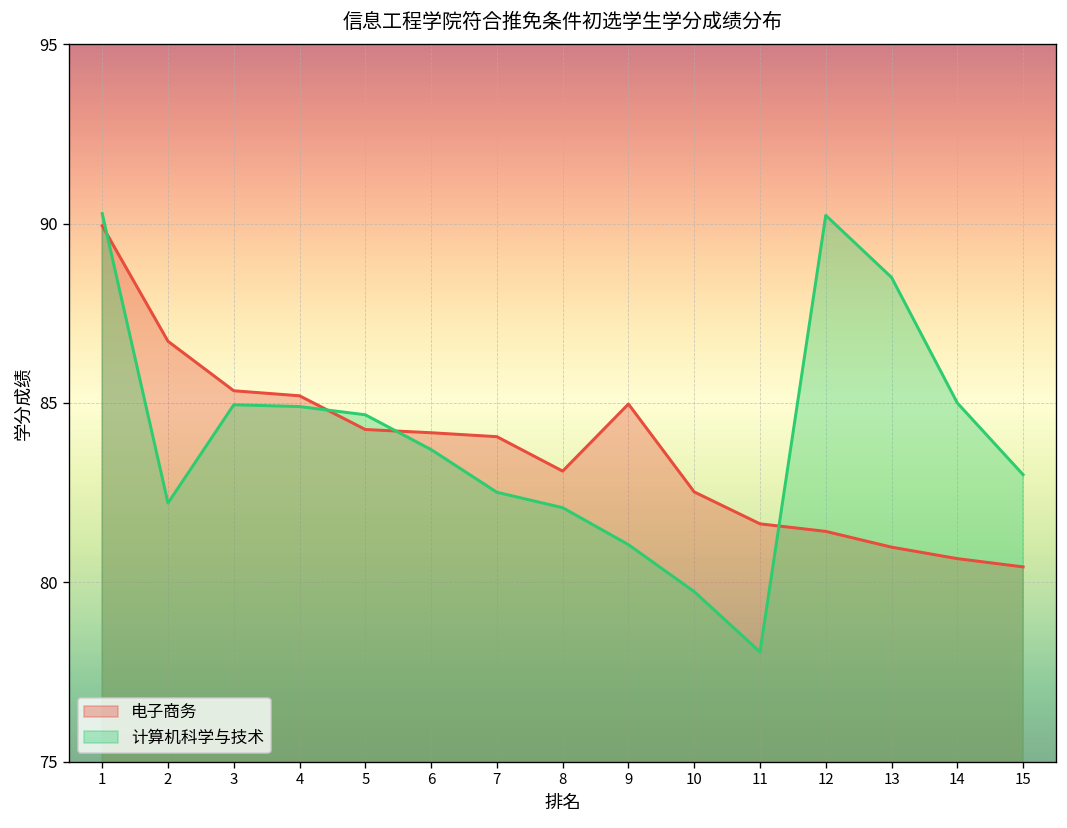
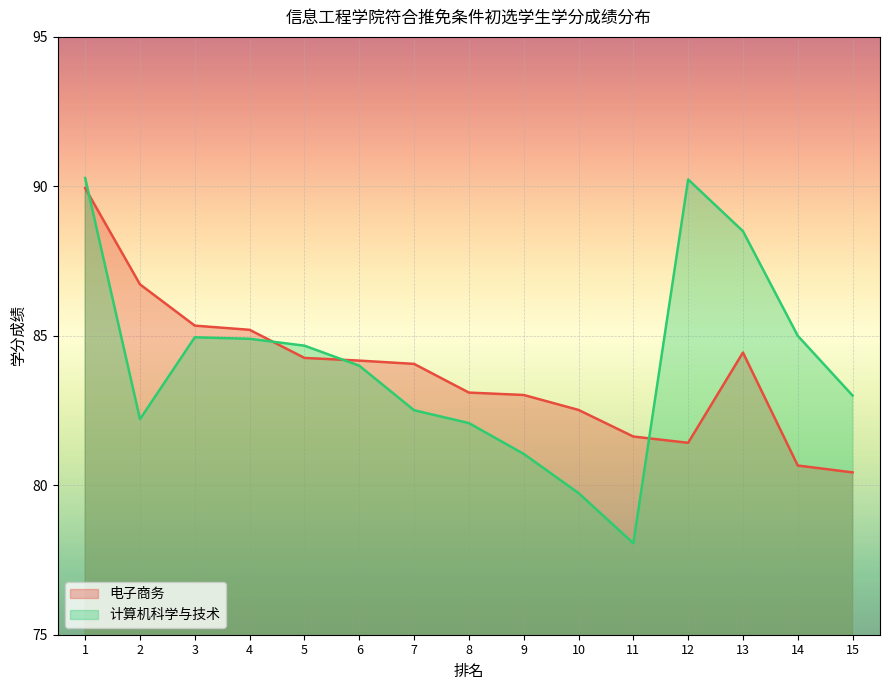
计算机科学与技术, 6: 83.7 -> 84.0
电子商务, 9: 85.0 -> 83.0
电子商务, 13: 81.0 -> 84.4
